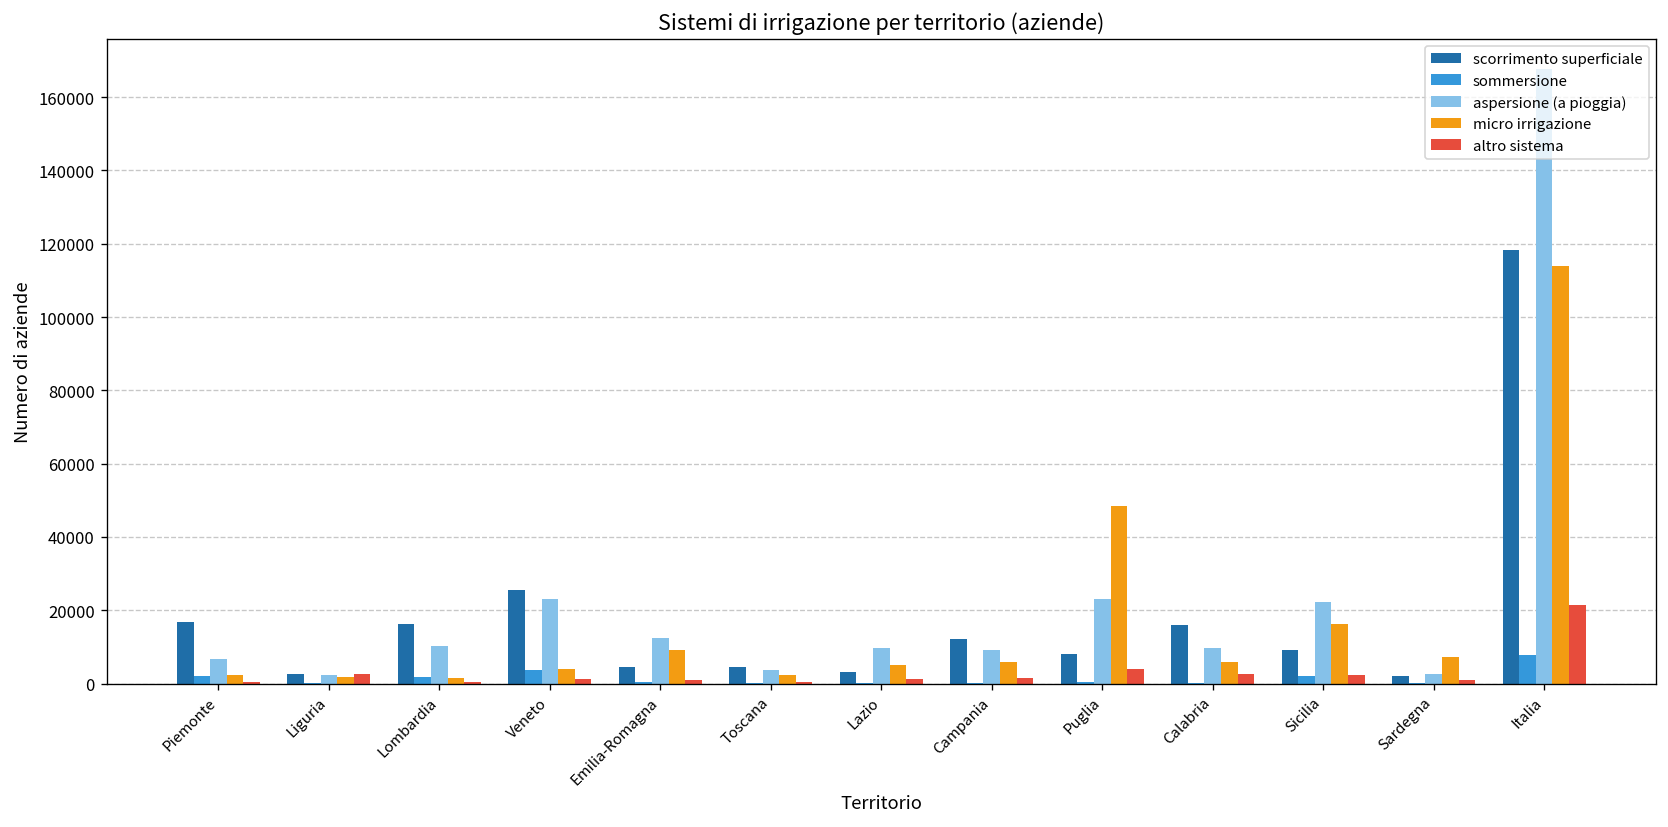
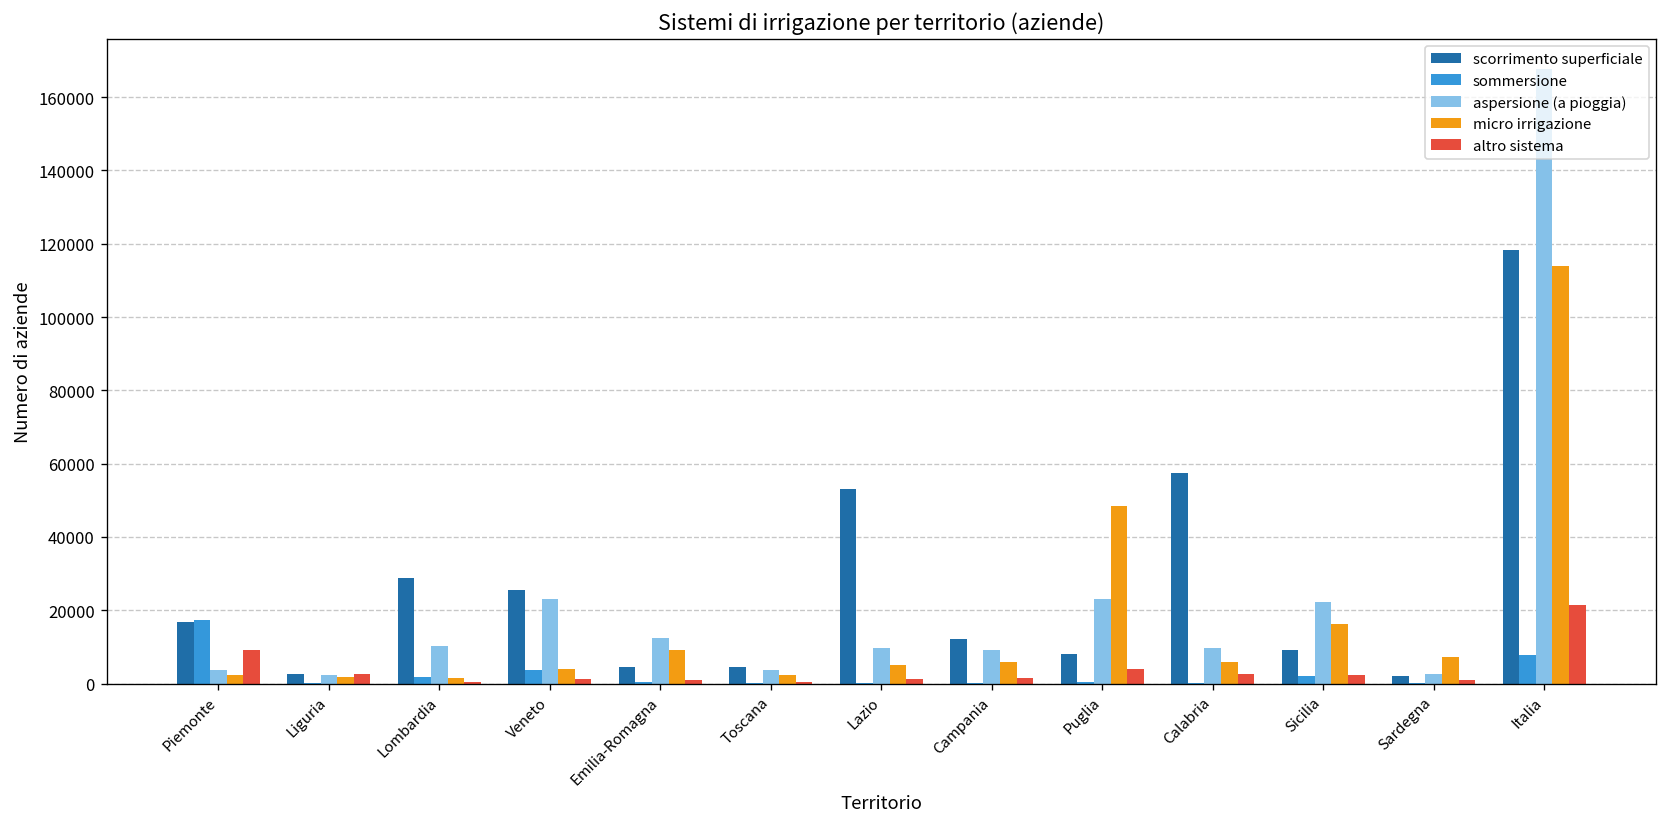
sommersione, Piemonte: 2000 -> 17000
aspersione (a pioggia), Piemonte: 7000 -> 4000
altro sistema, Piemonte: 1000 -> 9000
scorrimento superficiale, Lombardia: 16000 -> 29000
scorrimento superficiale, Lazio: 3000 -> 53000
scorrimento superficiale, Calabria: 16000 -> 58000
